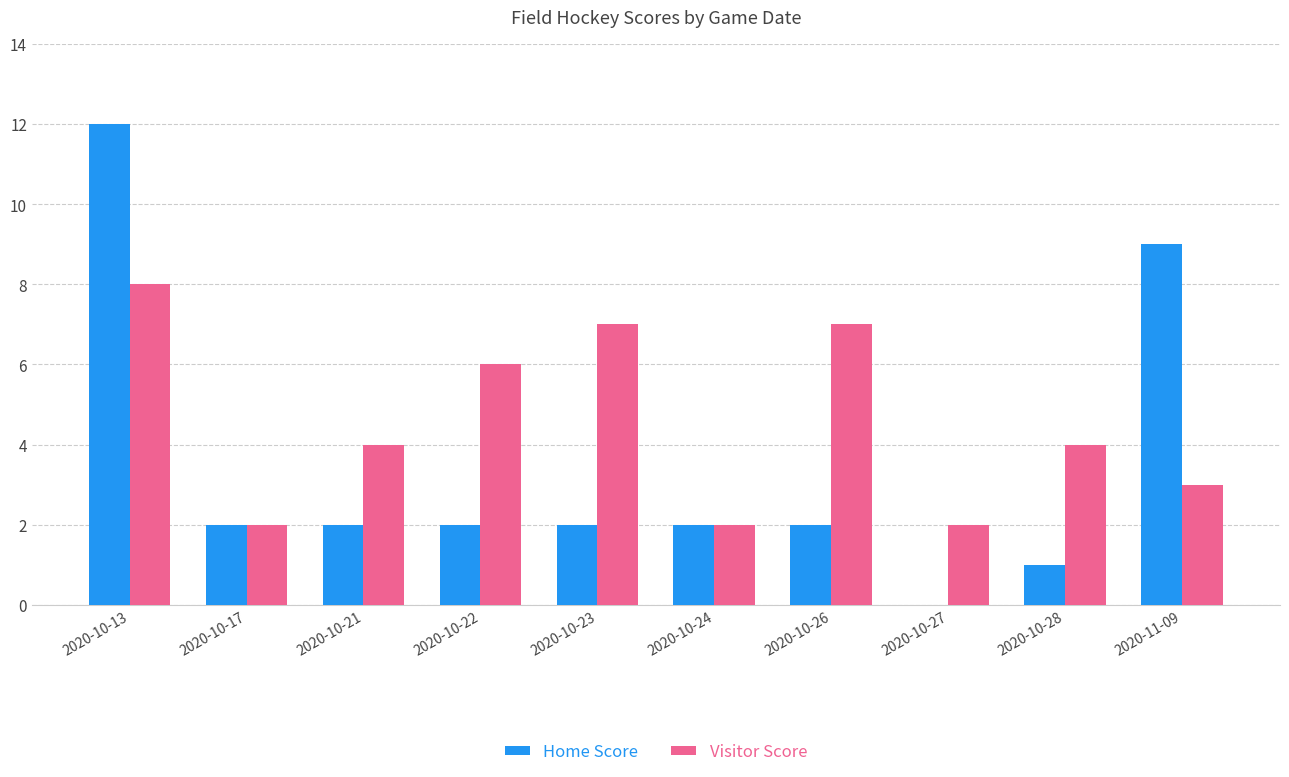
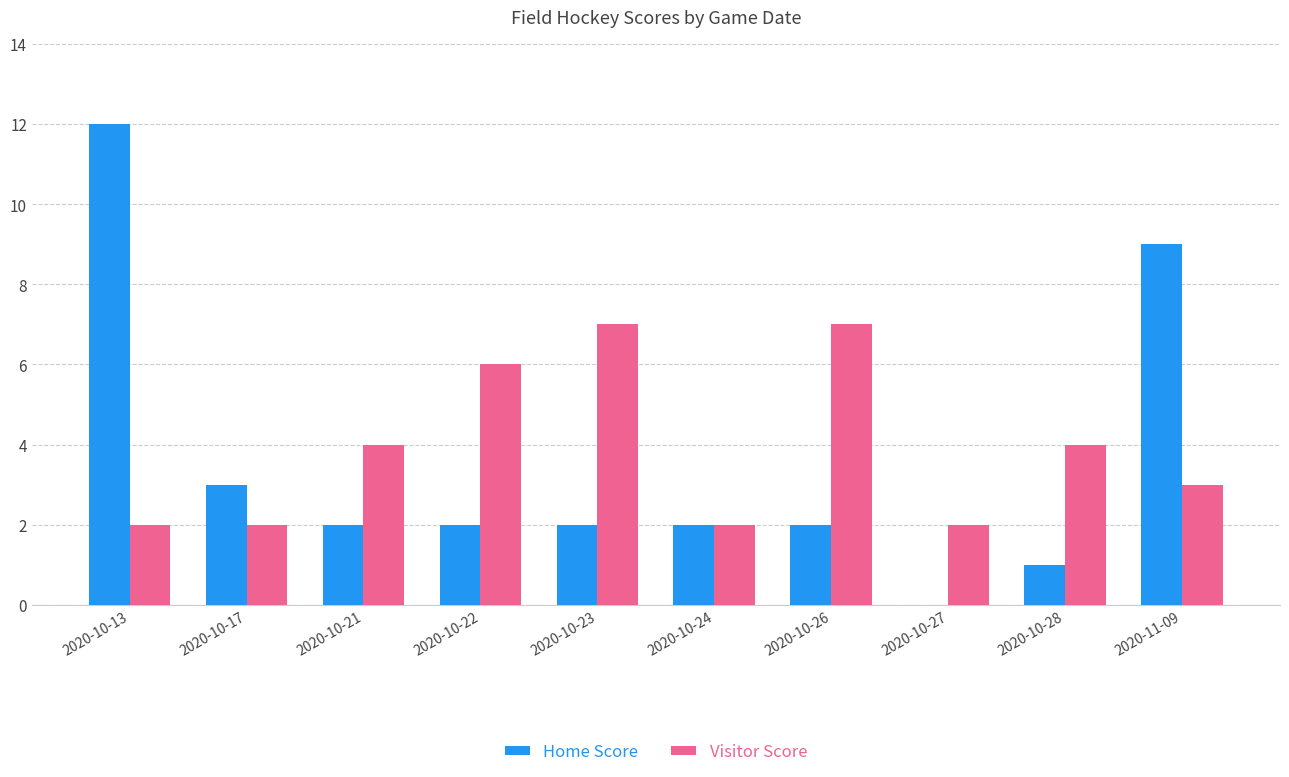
Visitor Score, 2020-10-13: 8 -> 2
Home Score, 2020-10-17: 2 -> 3
